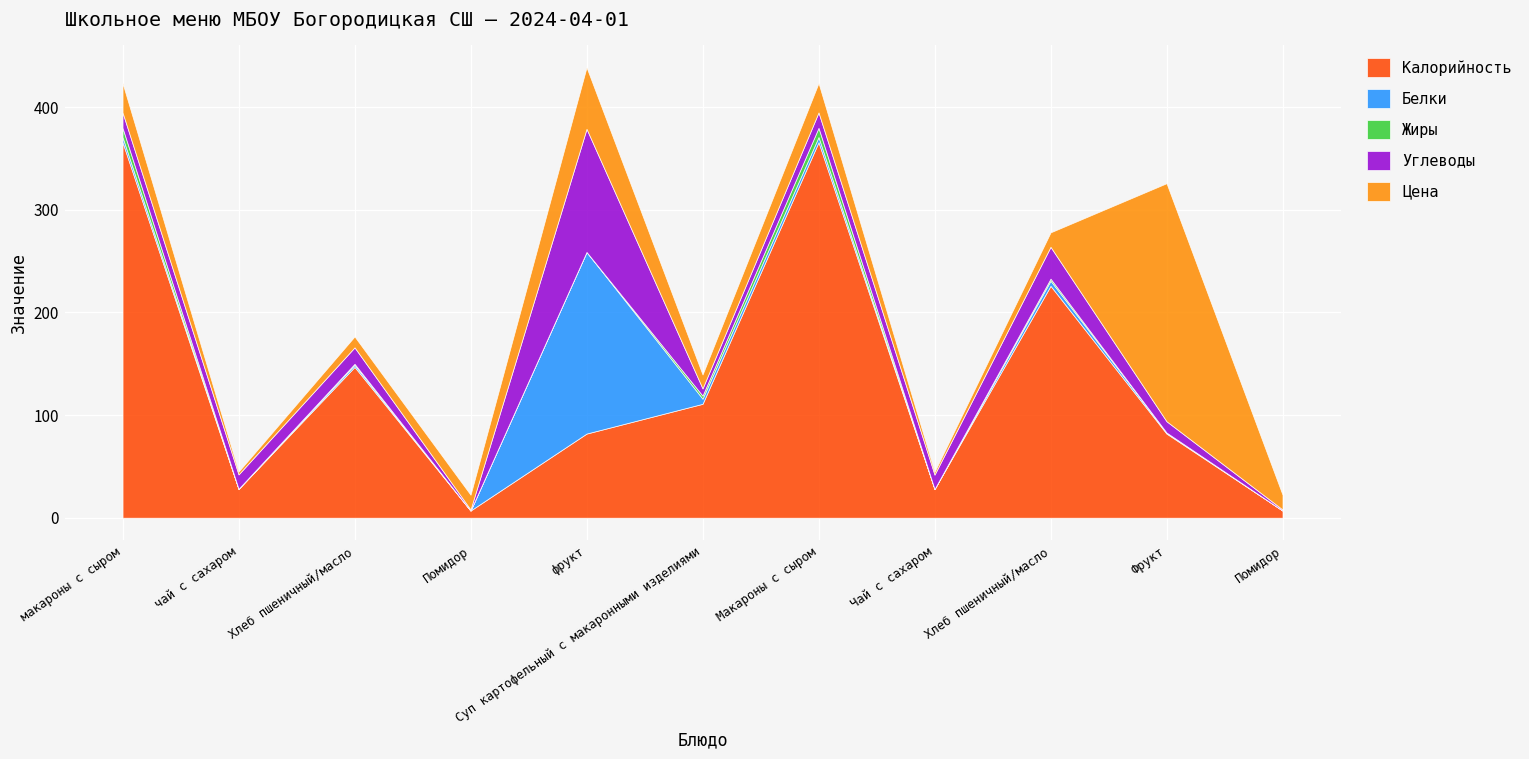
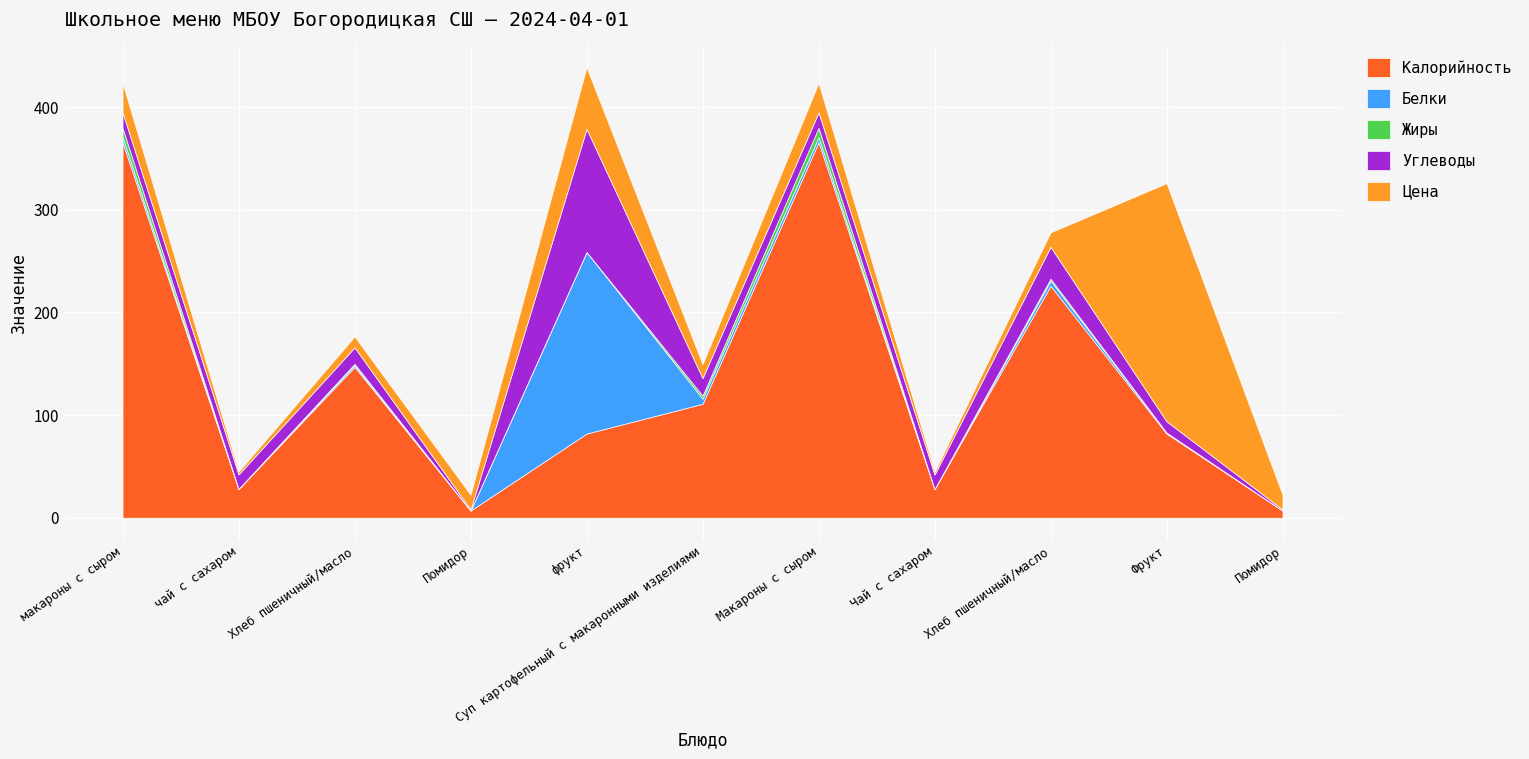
Углеводы, Суп картофельный с макаронными изделиями: 10 -> 20
